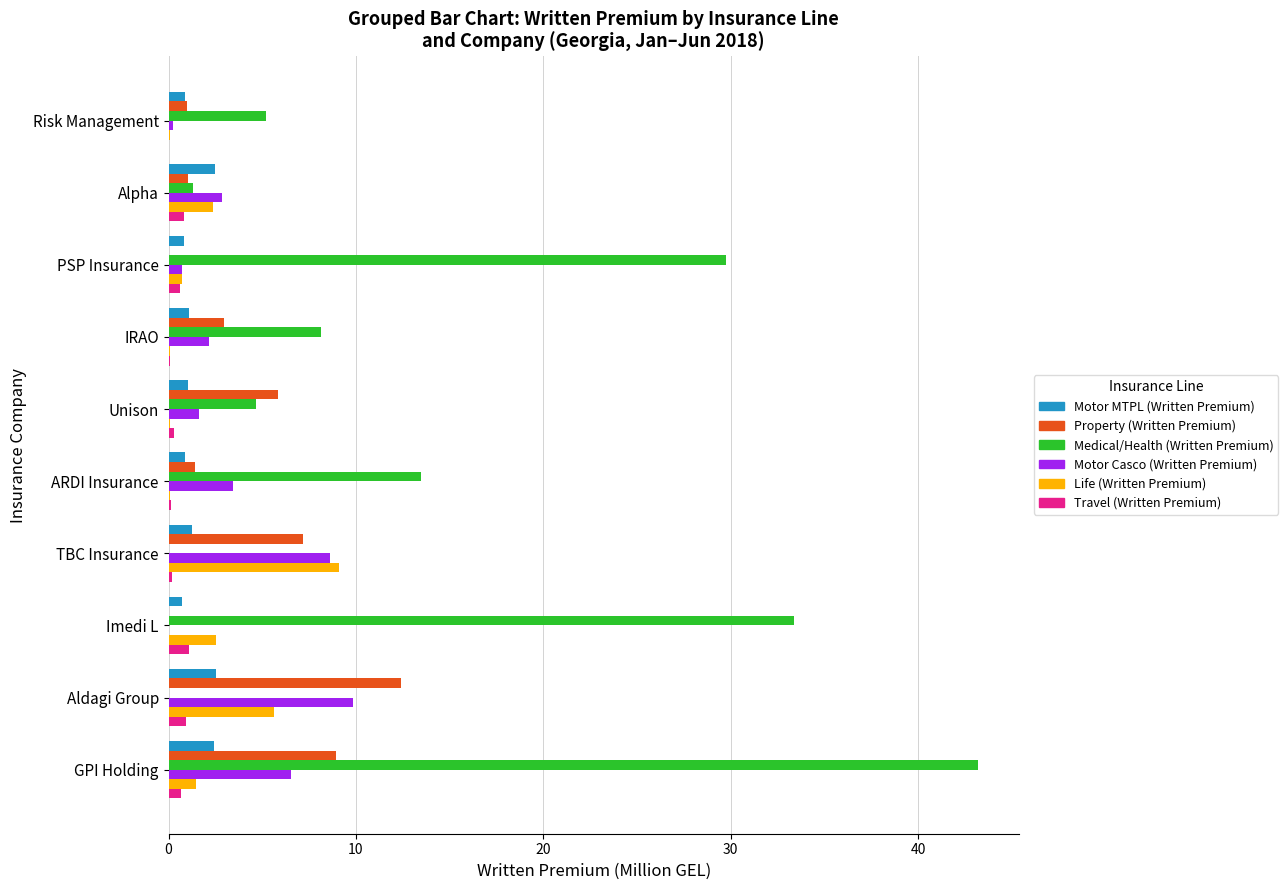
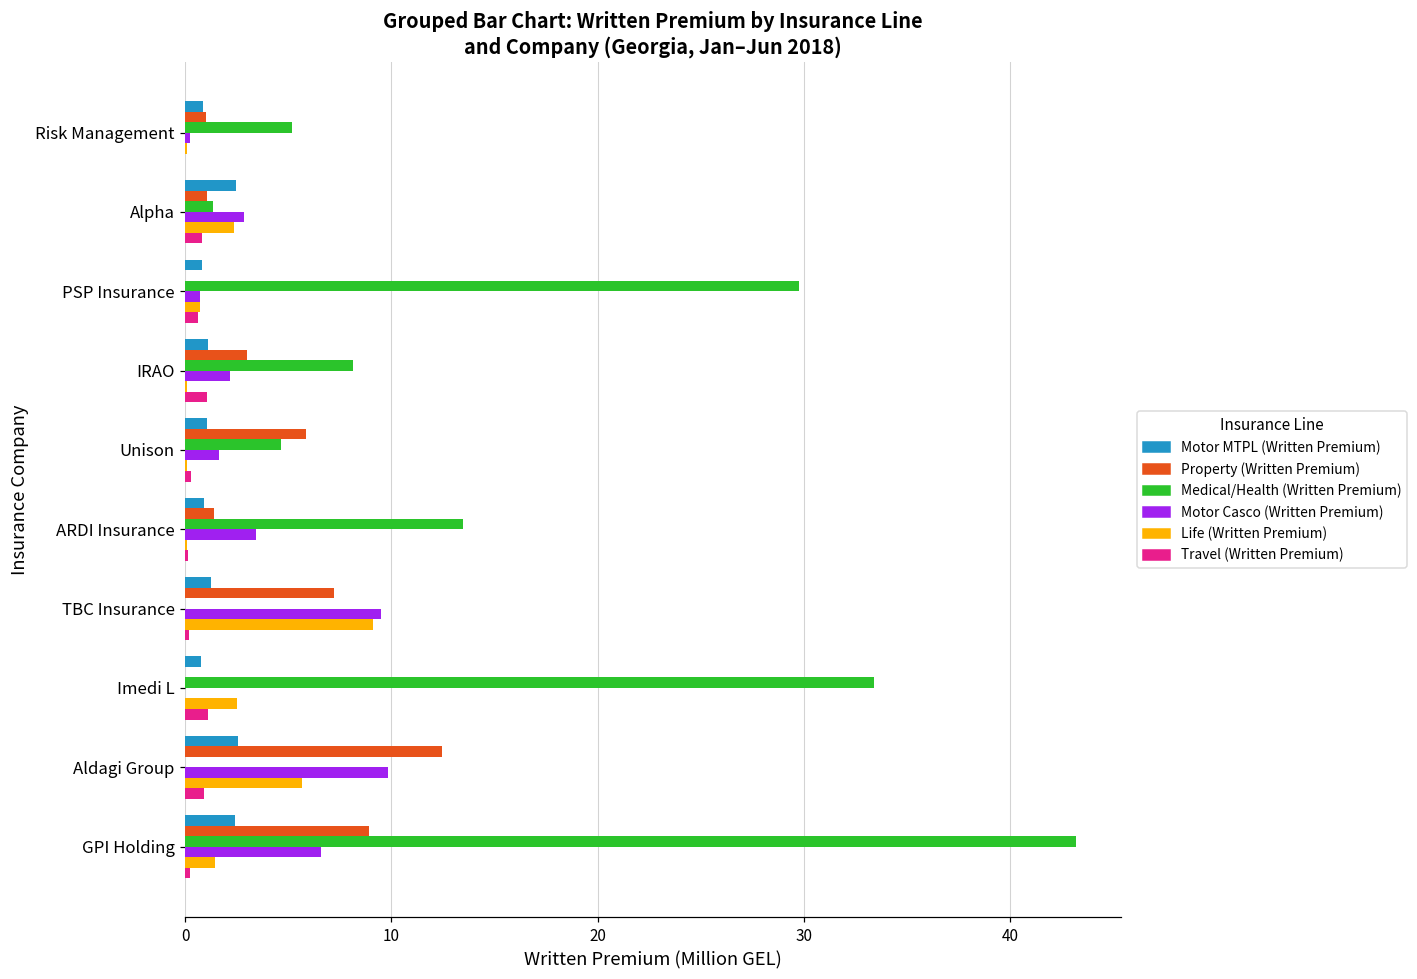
Travel (Written Premium), IRAO: 0.1 -> 1.0
Motor Casco (Written Premium), TBC Insurance: 8.6 -> 9.5
Travel (Written Premium), GPI Holding: 0.7 -> 0.2
